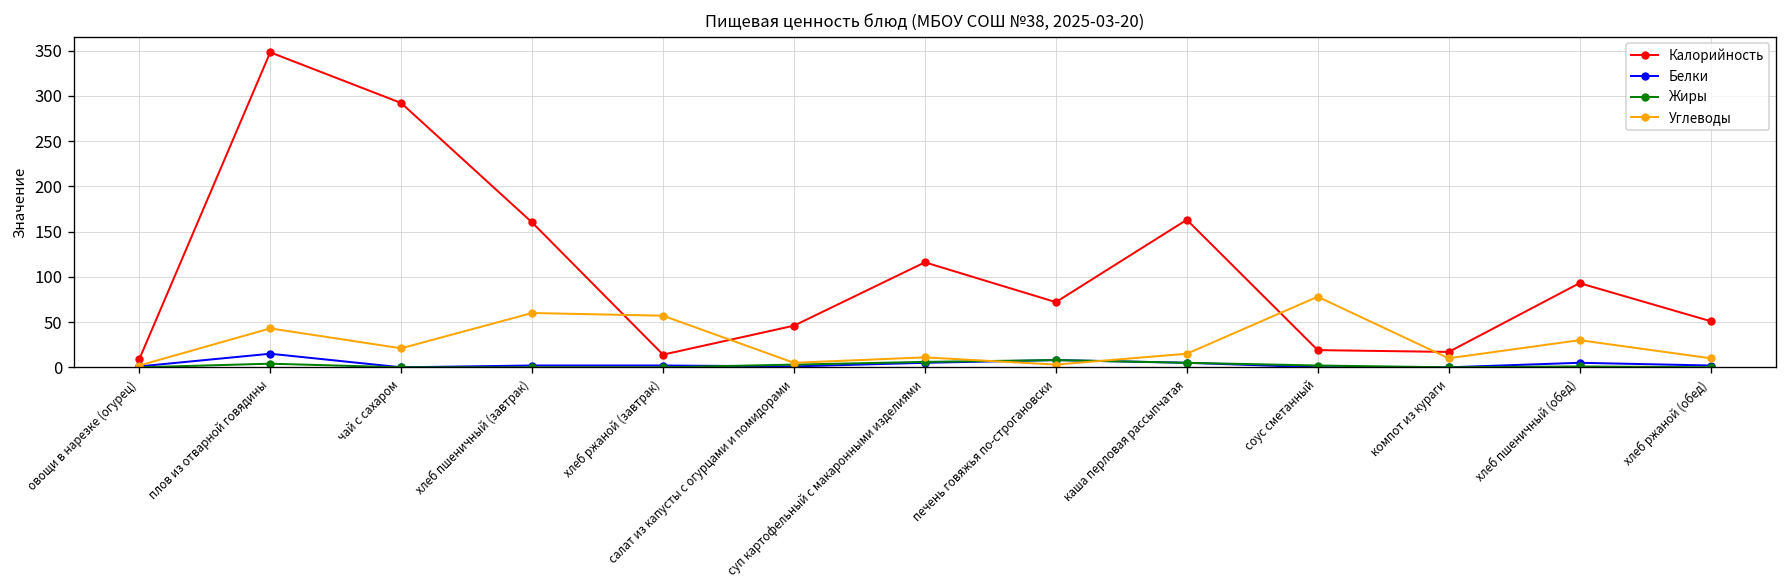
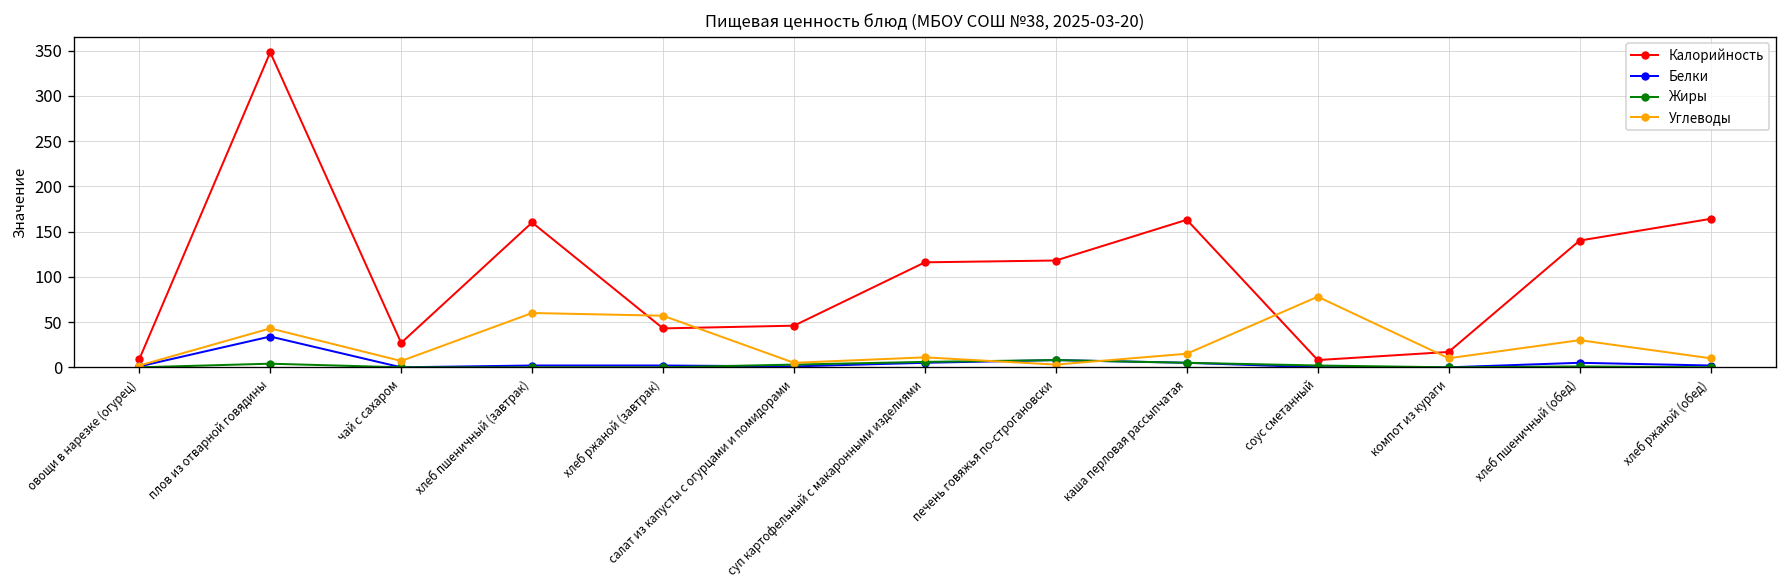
Белки, плов из отварной говядины: 20 -> 30
Калорийность, чай с сахаром: 290 -> 30
Углеводы, чай с сахаром: 20 -> 10
Калорийность, хлеб ржаной (завтрак): 10 -> 40
Калорийность, печень говяжья по-строгановски: 70 -> 120
Калорийность, соус сметанный: 20 -> 10
Калорийность, хлеб пшеничный (обед): 90 -> 140
Калорийность, хлеб ржаной (обед): 50 -> 160
